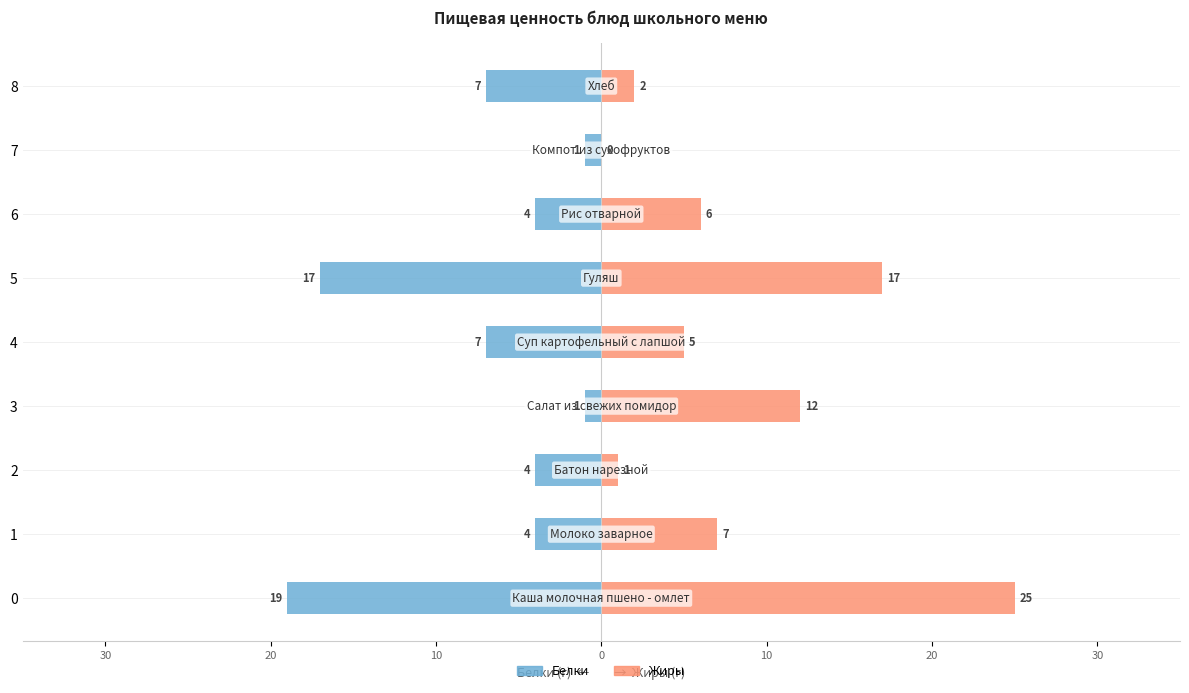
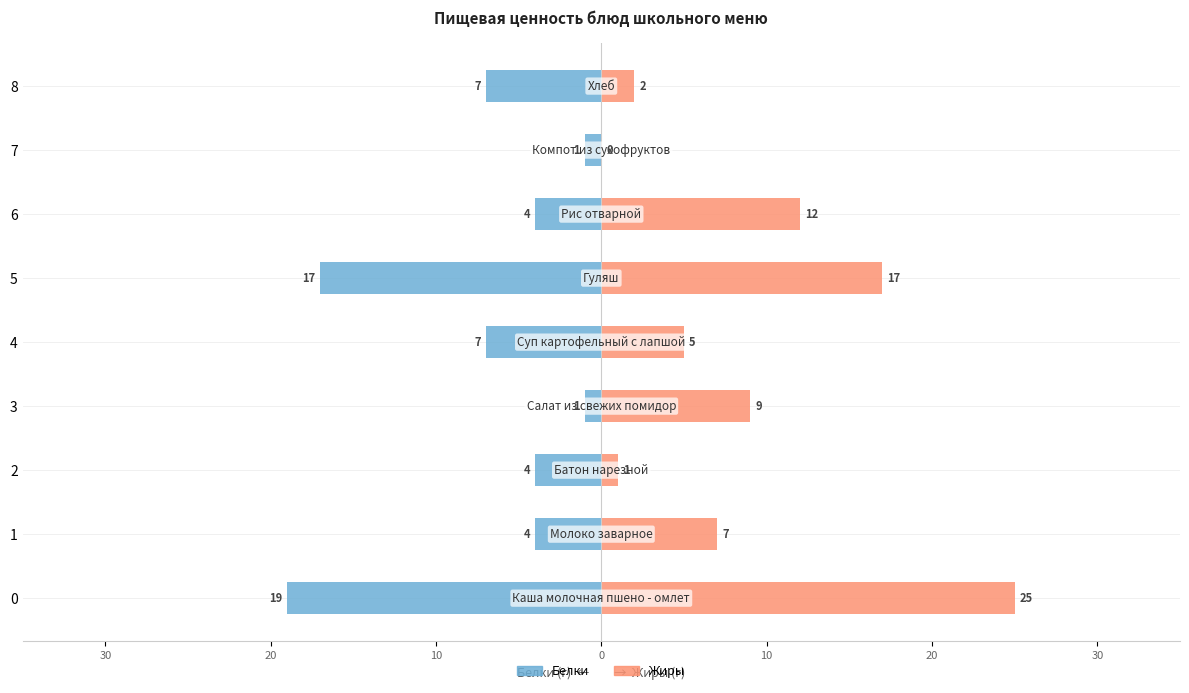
Жиры, 6: 6 -> 12
Жиры, 3: 12 -> 9
